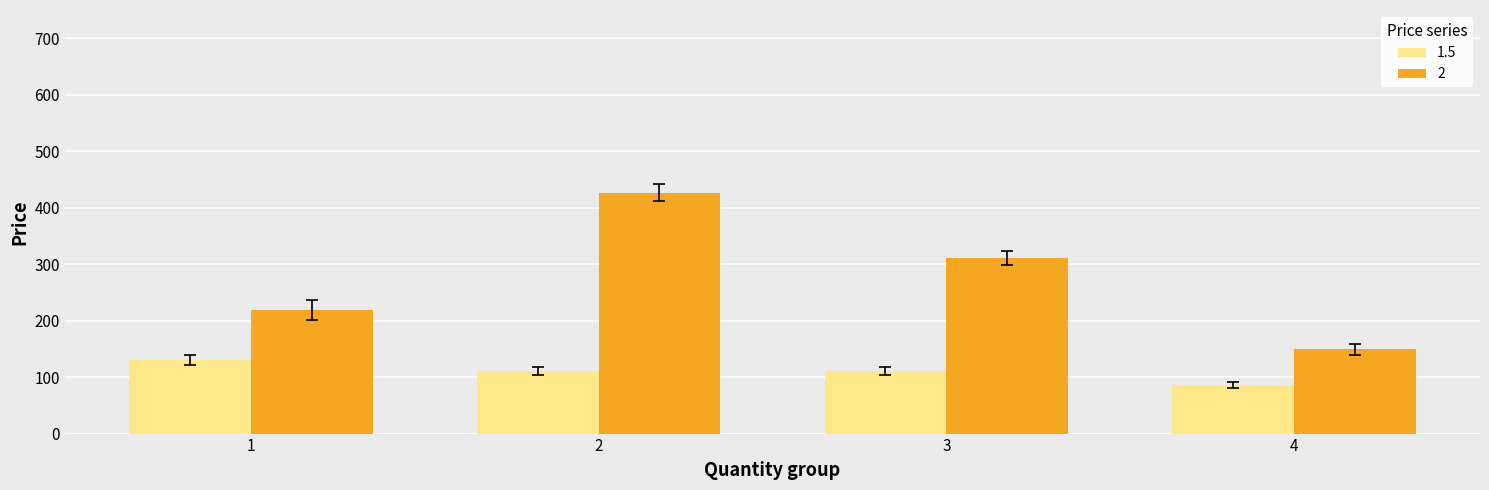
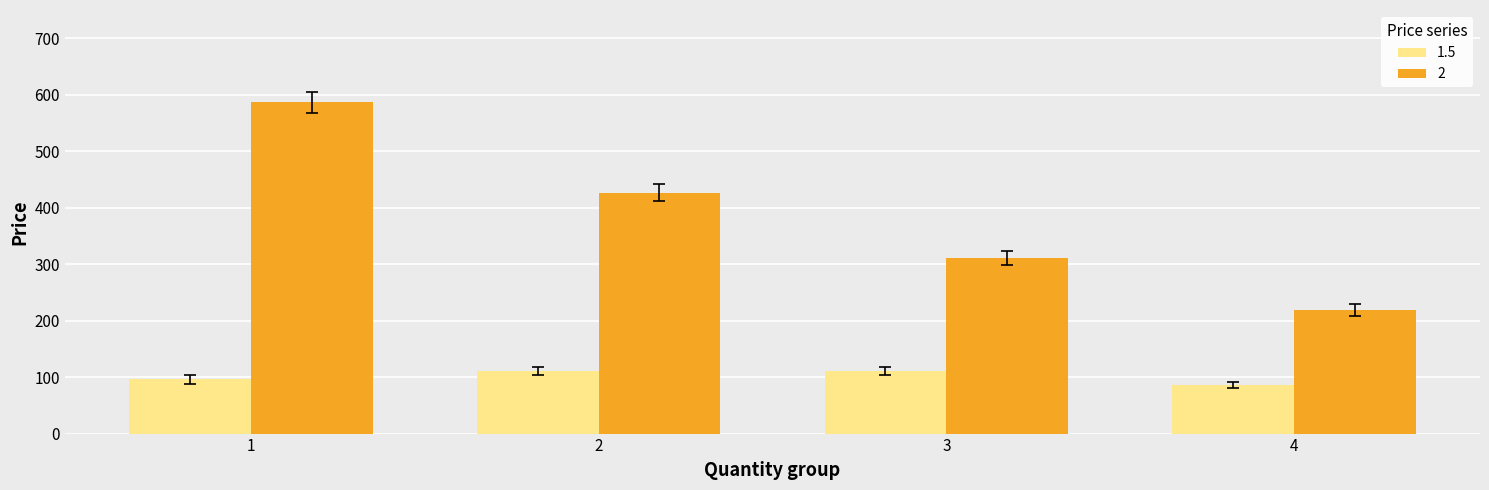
1.5, 1: 130 -> 100
2, 1: 220 -> 590
2, 4: 150 -> 220
